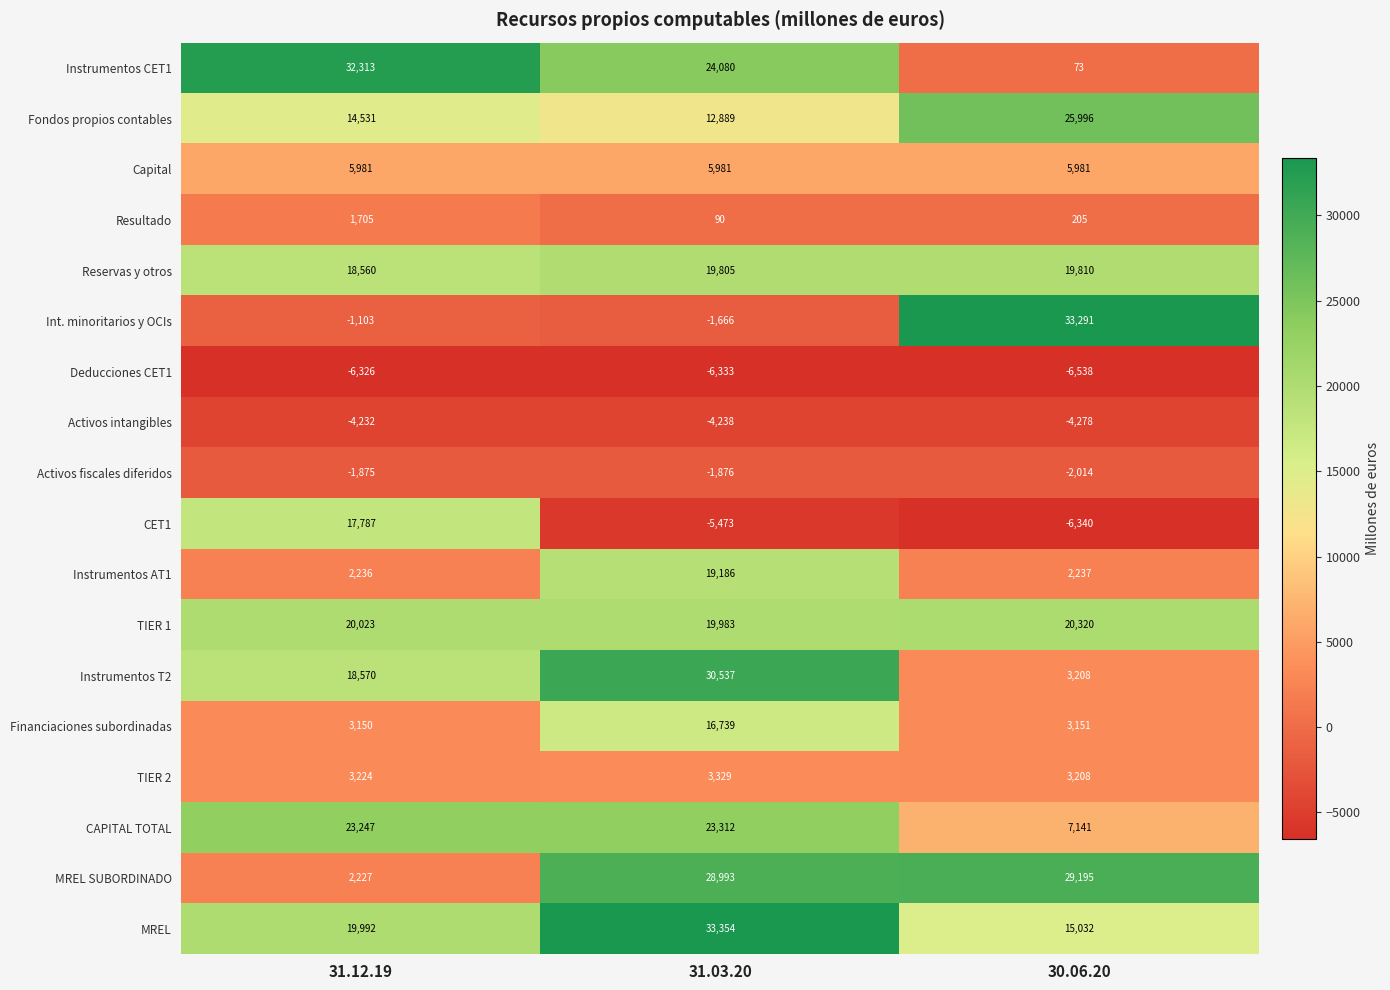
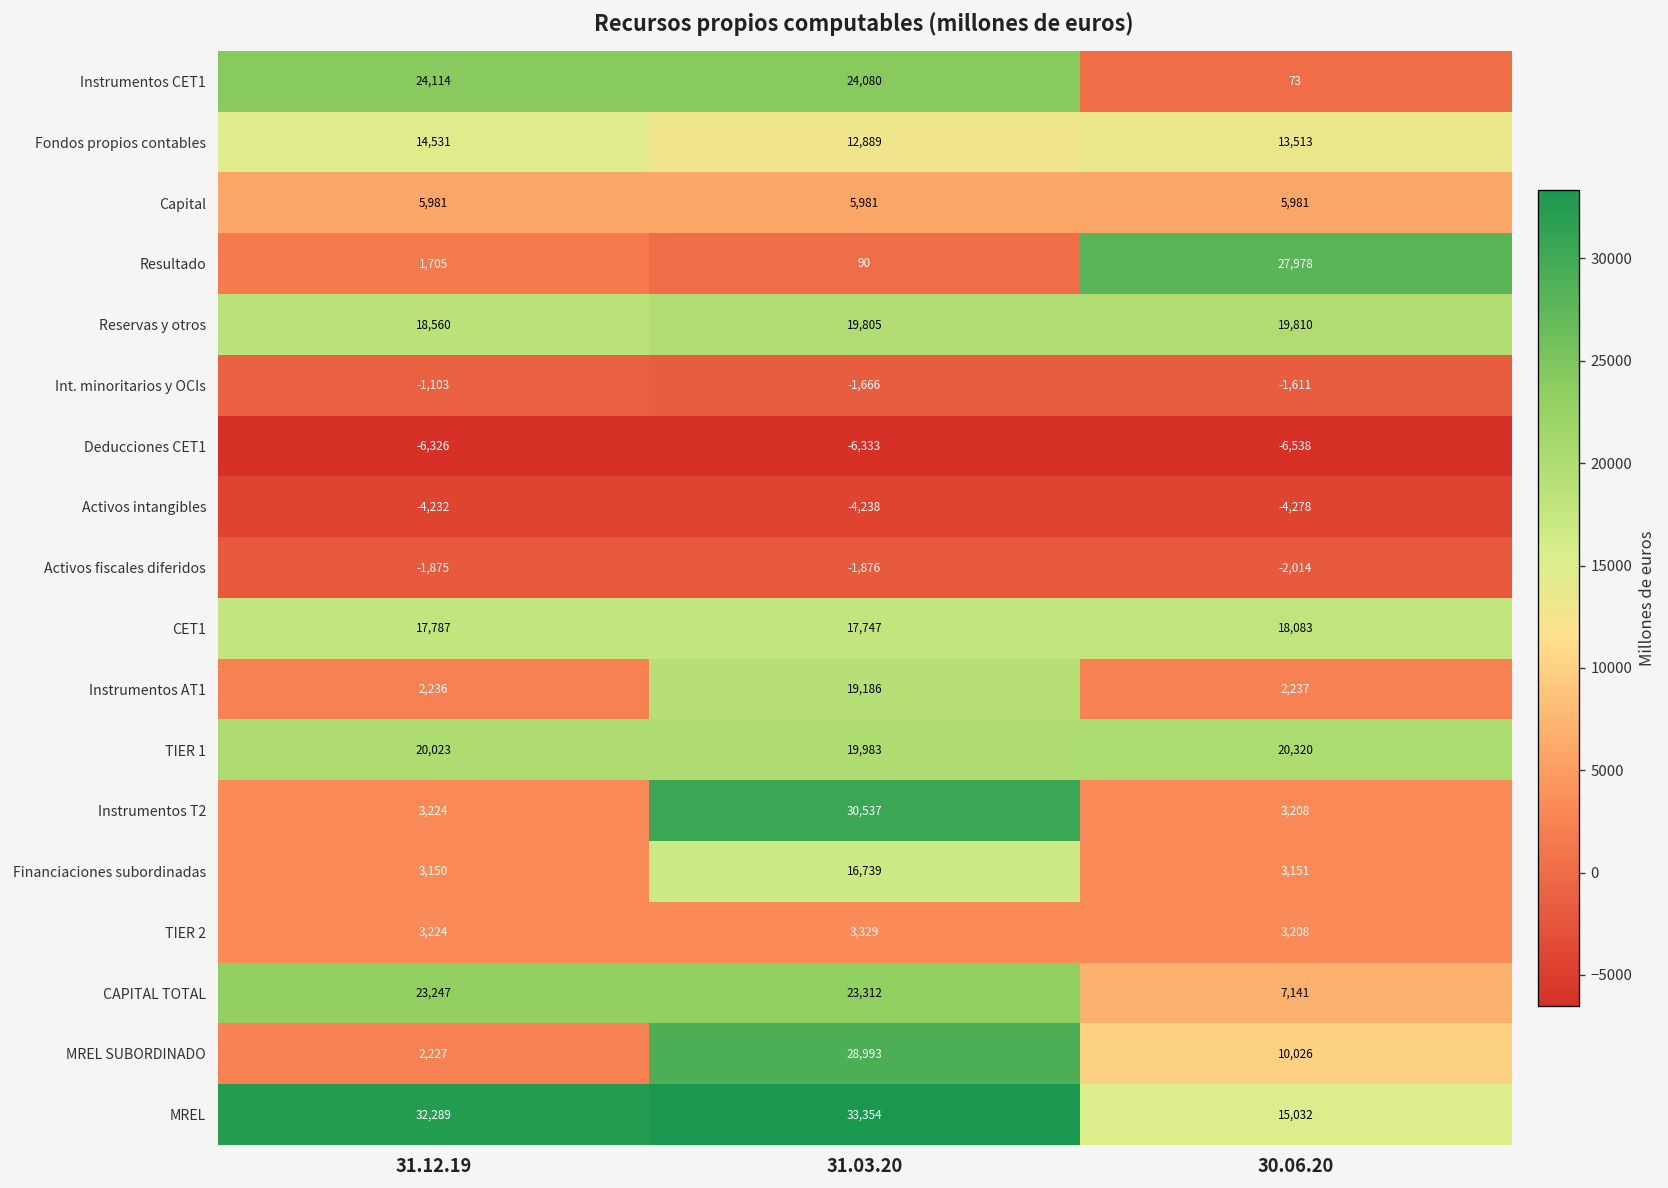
Instrumentos CET1, 31.12.19: 32,313 -> 24,114
Fondos propios contables, 30.06.20: 25,996 -> 13,513
Resultado, 30.06.20: 205 -> 27,978
Int. minoritarios y OCIs, 30.06.20: 33,291 -> -1,611
CET1, 31.03.20: -5,473 -> 17,747
CET1, 30.06.20: -6,340 -> 18,083
Instrumentos T2, 31.12.19: 18,570 -> 3,224
MREL SUBORDINADO, 30.06.20: 29,195 -> 10,026
MREL, 31.12.19: 19,992 -> 32,289
